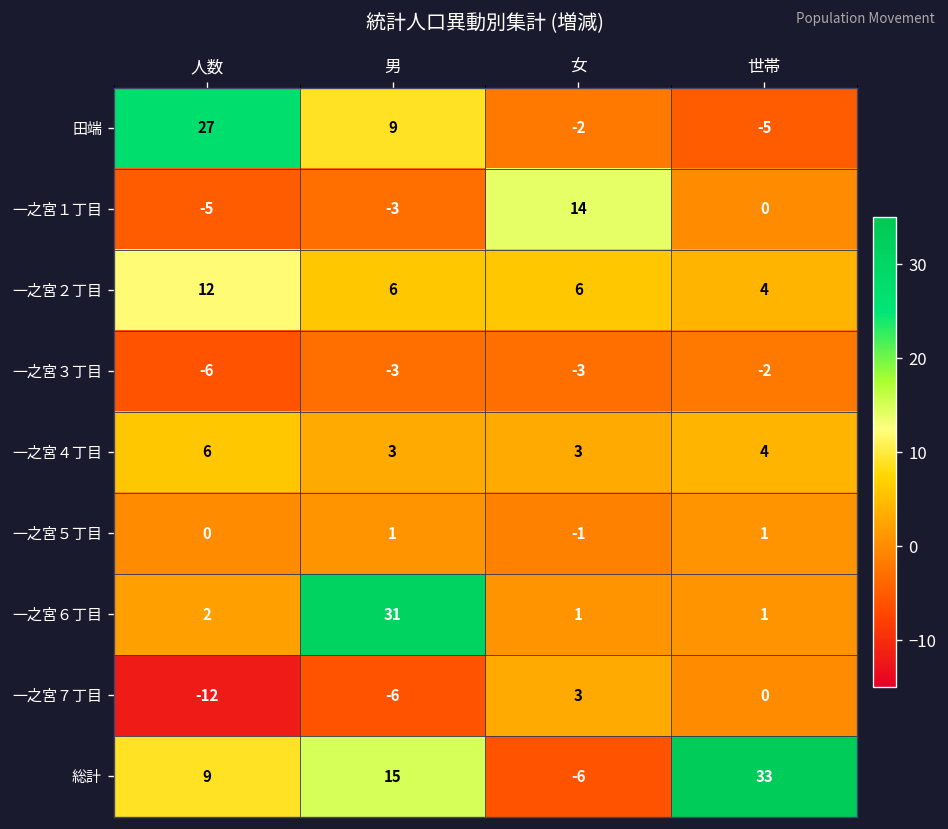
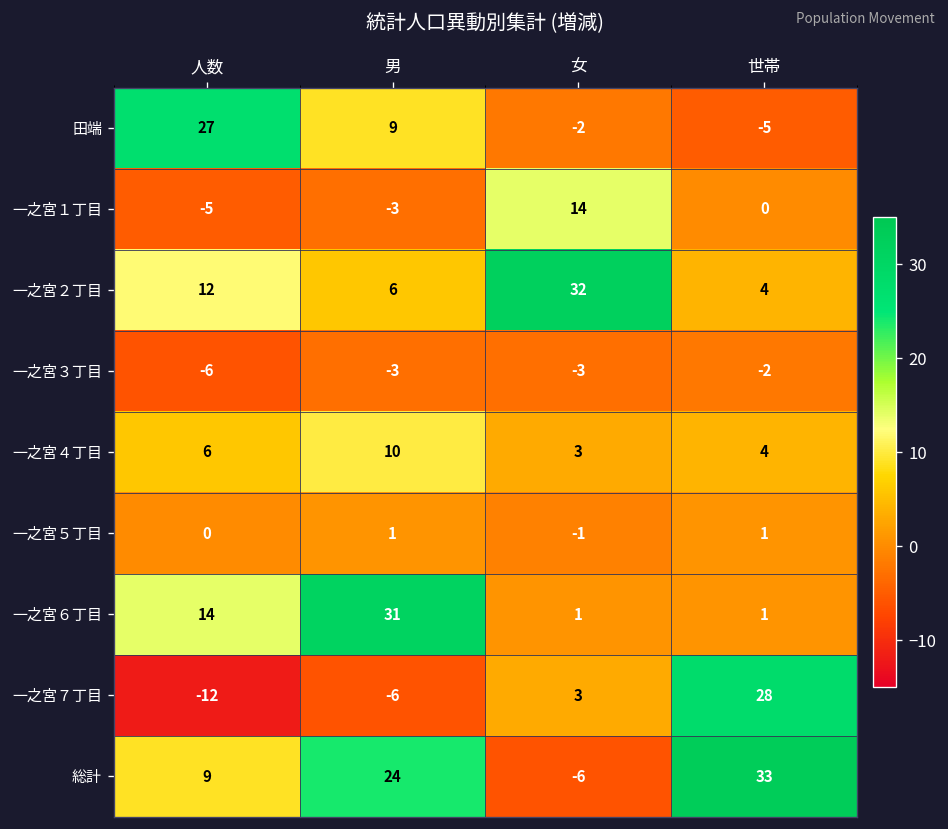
一之宮２丁目, 女: 6 -> 32
一之宮４丁目, 男: 3 -> 10
一之宮６丁目, 人数: 2 -> 14
一之宮７丁目, 世帯: 0 -> 28
総計, 男: 15 -> 24
